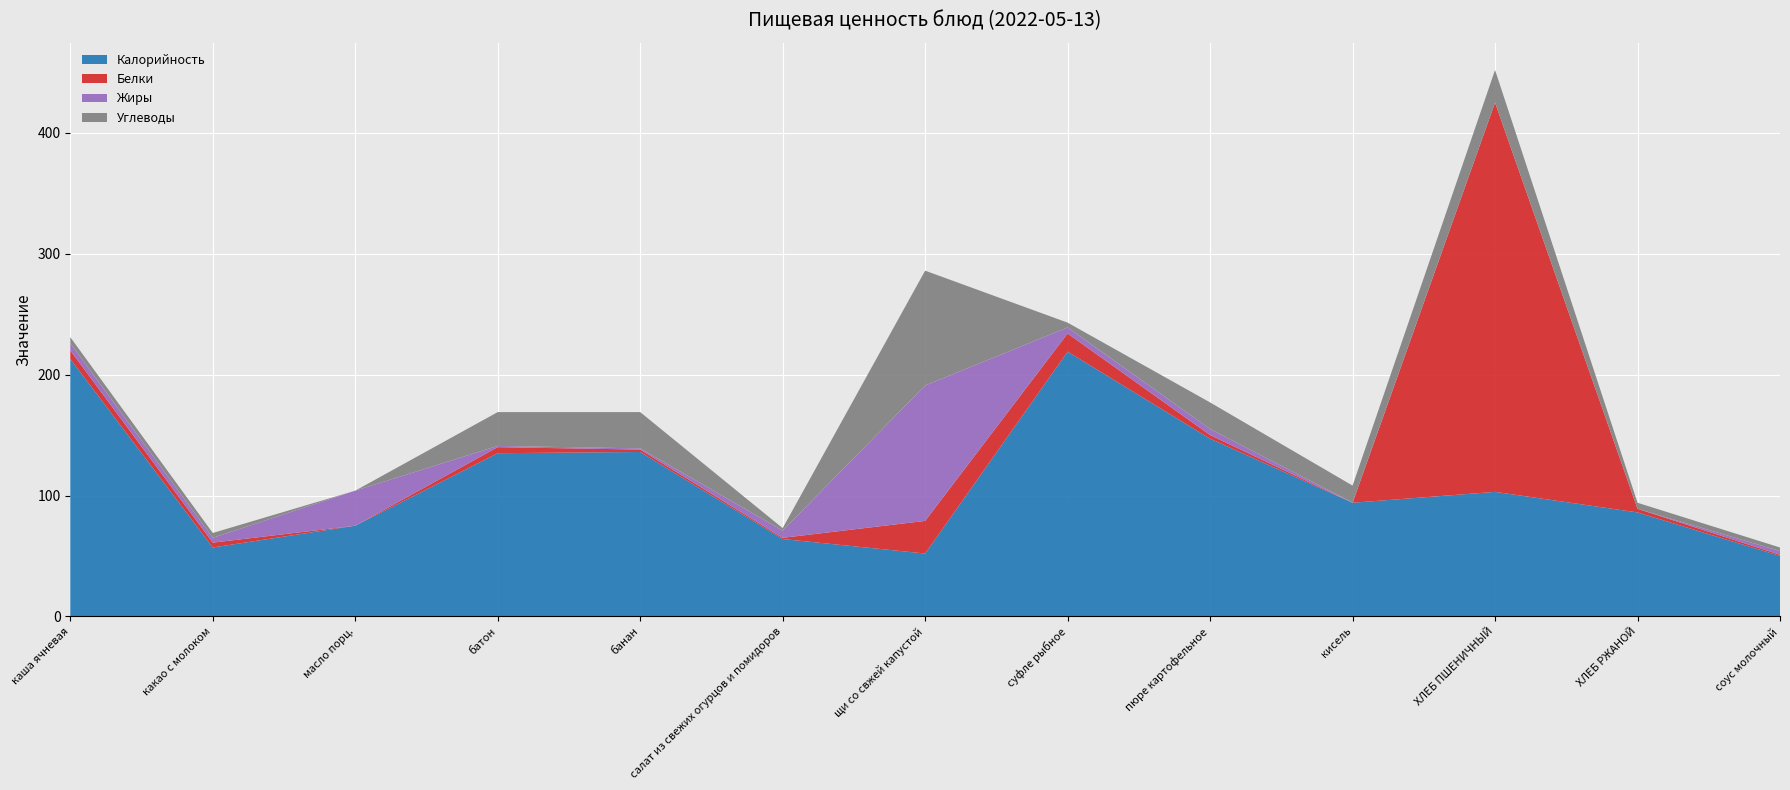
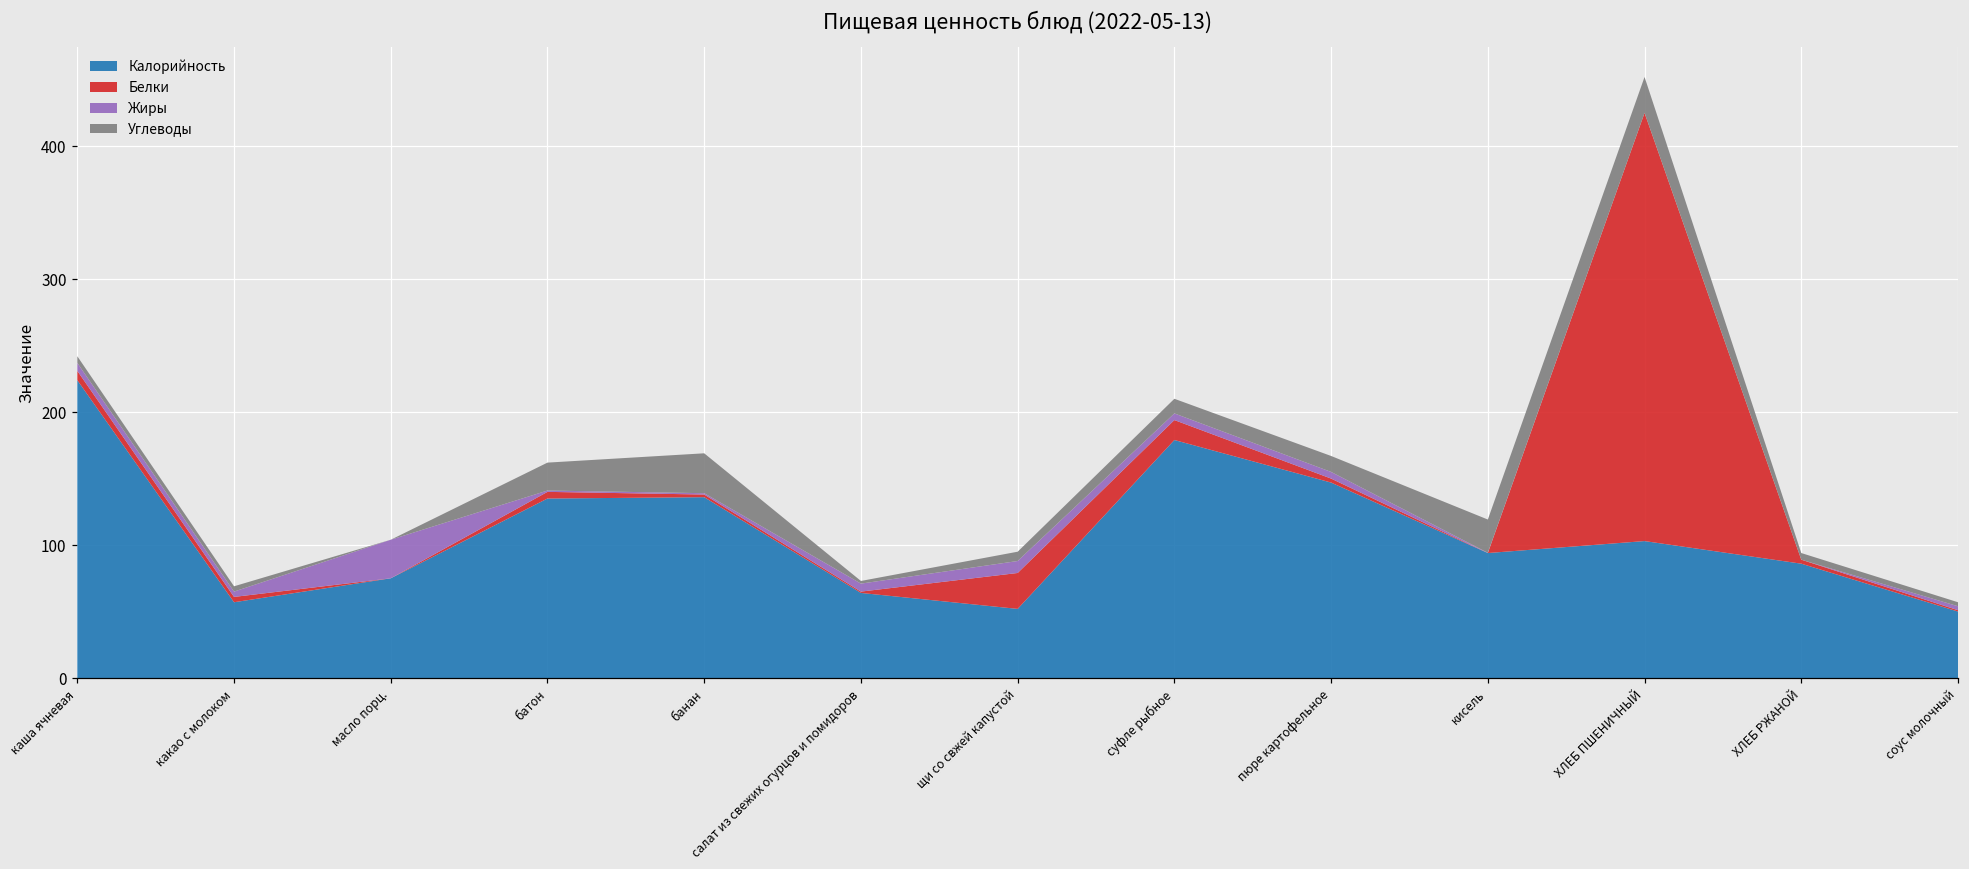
Калорийность, каша ячневая: 213 -> 224
Углеводы, батон: 28 -> 21
Жиры, щи со свжей капустой: 112 -> 9
Углеводы, щи со свжей капустой: 95 -> 7
Калорийность, суфле рыбное: 219 -> 179
Углеводы, суфле рыбное: 4 -> 11
Углеводы, пюре картофельное: 22 -> 12
Углеводы, кисель: 14 -> 25
